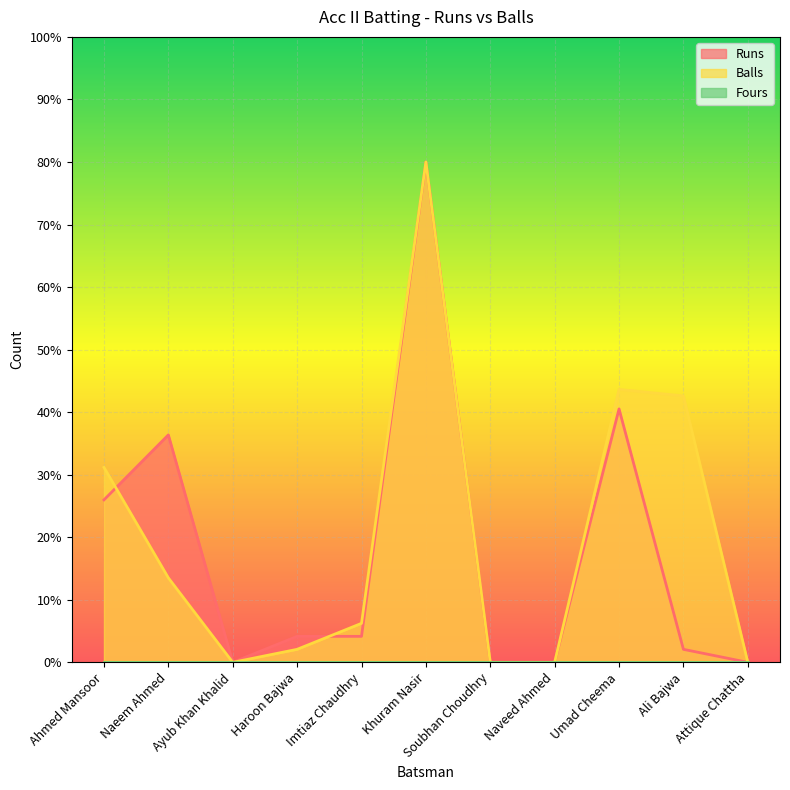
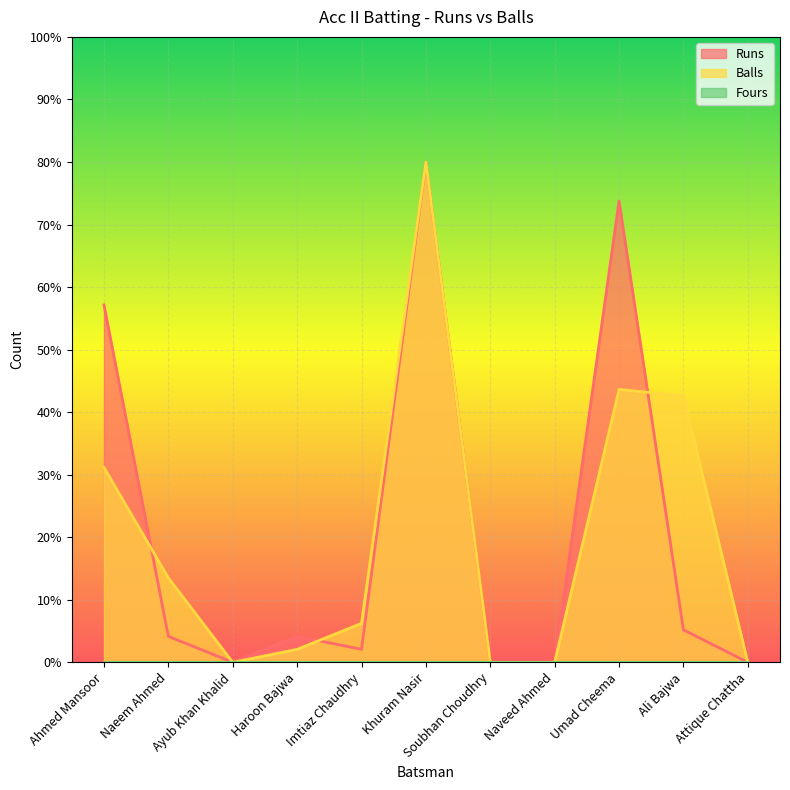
Runs, Ahmed Mansoor: 26% -> 57%
Runs, Naeem Ahmed: 36% -> 4%
Runs, Imtiaz Chaudhry: 4% -> 2%
Runs, Umad Cheema: 41% -> 74%
Runs, Ali Bajwa: 2% -> 5%
